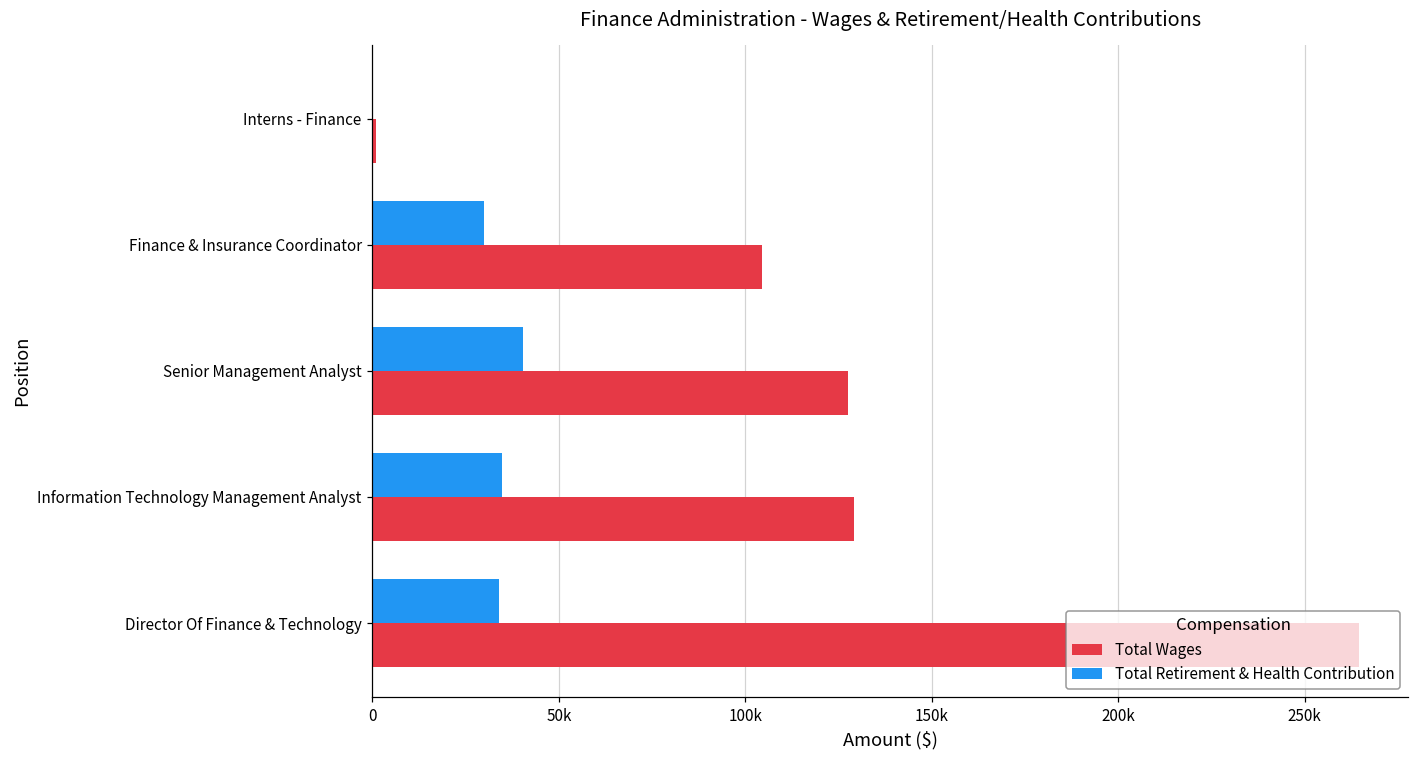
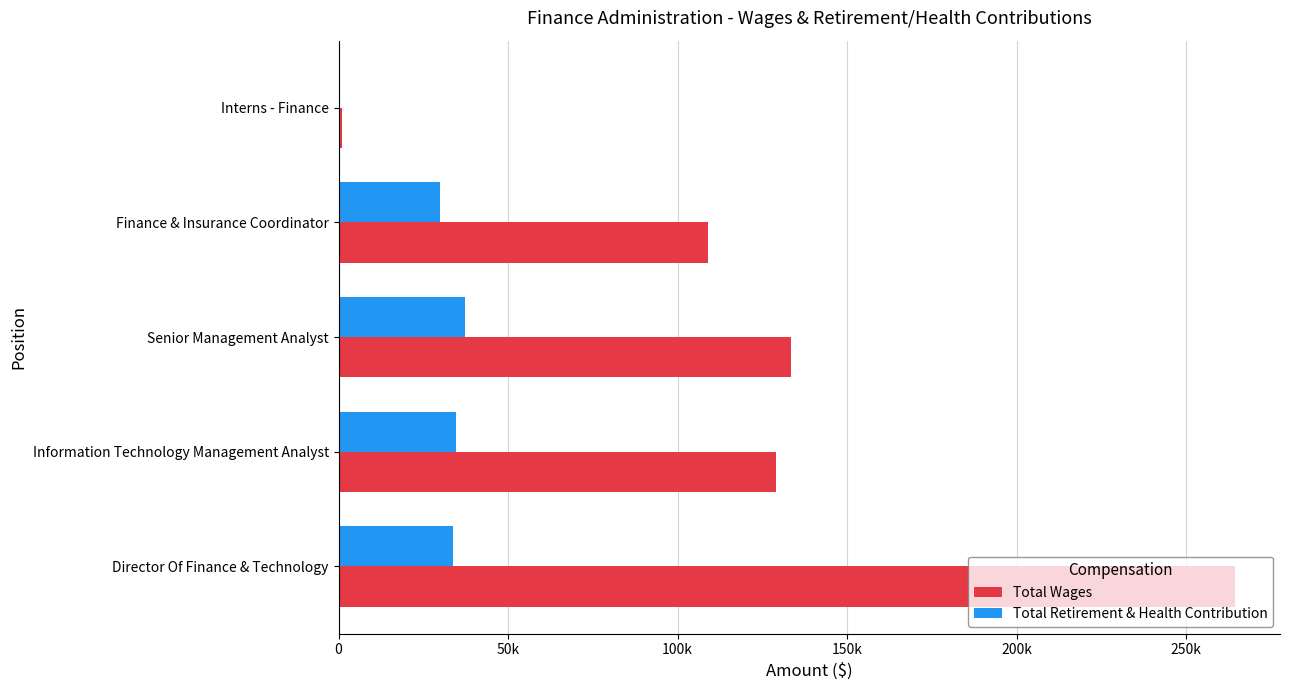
Total Wages, Finance & Insurance Coordinator: 104000 -> 109000
Total Retirement & Health Contribution, Senior Management Analyst: 40000 -> 37000
Total Wages, Senior Management Analyst: 127000 -> 133000
